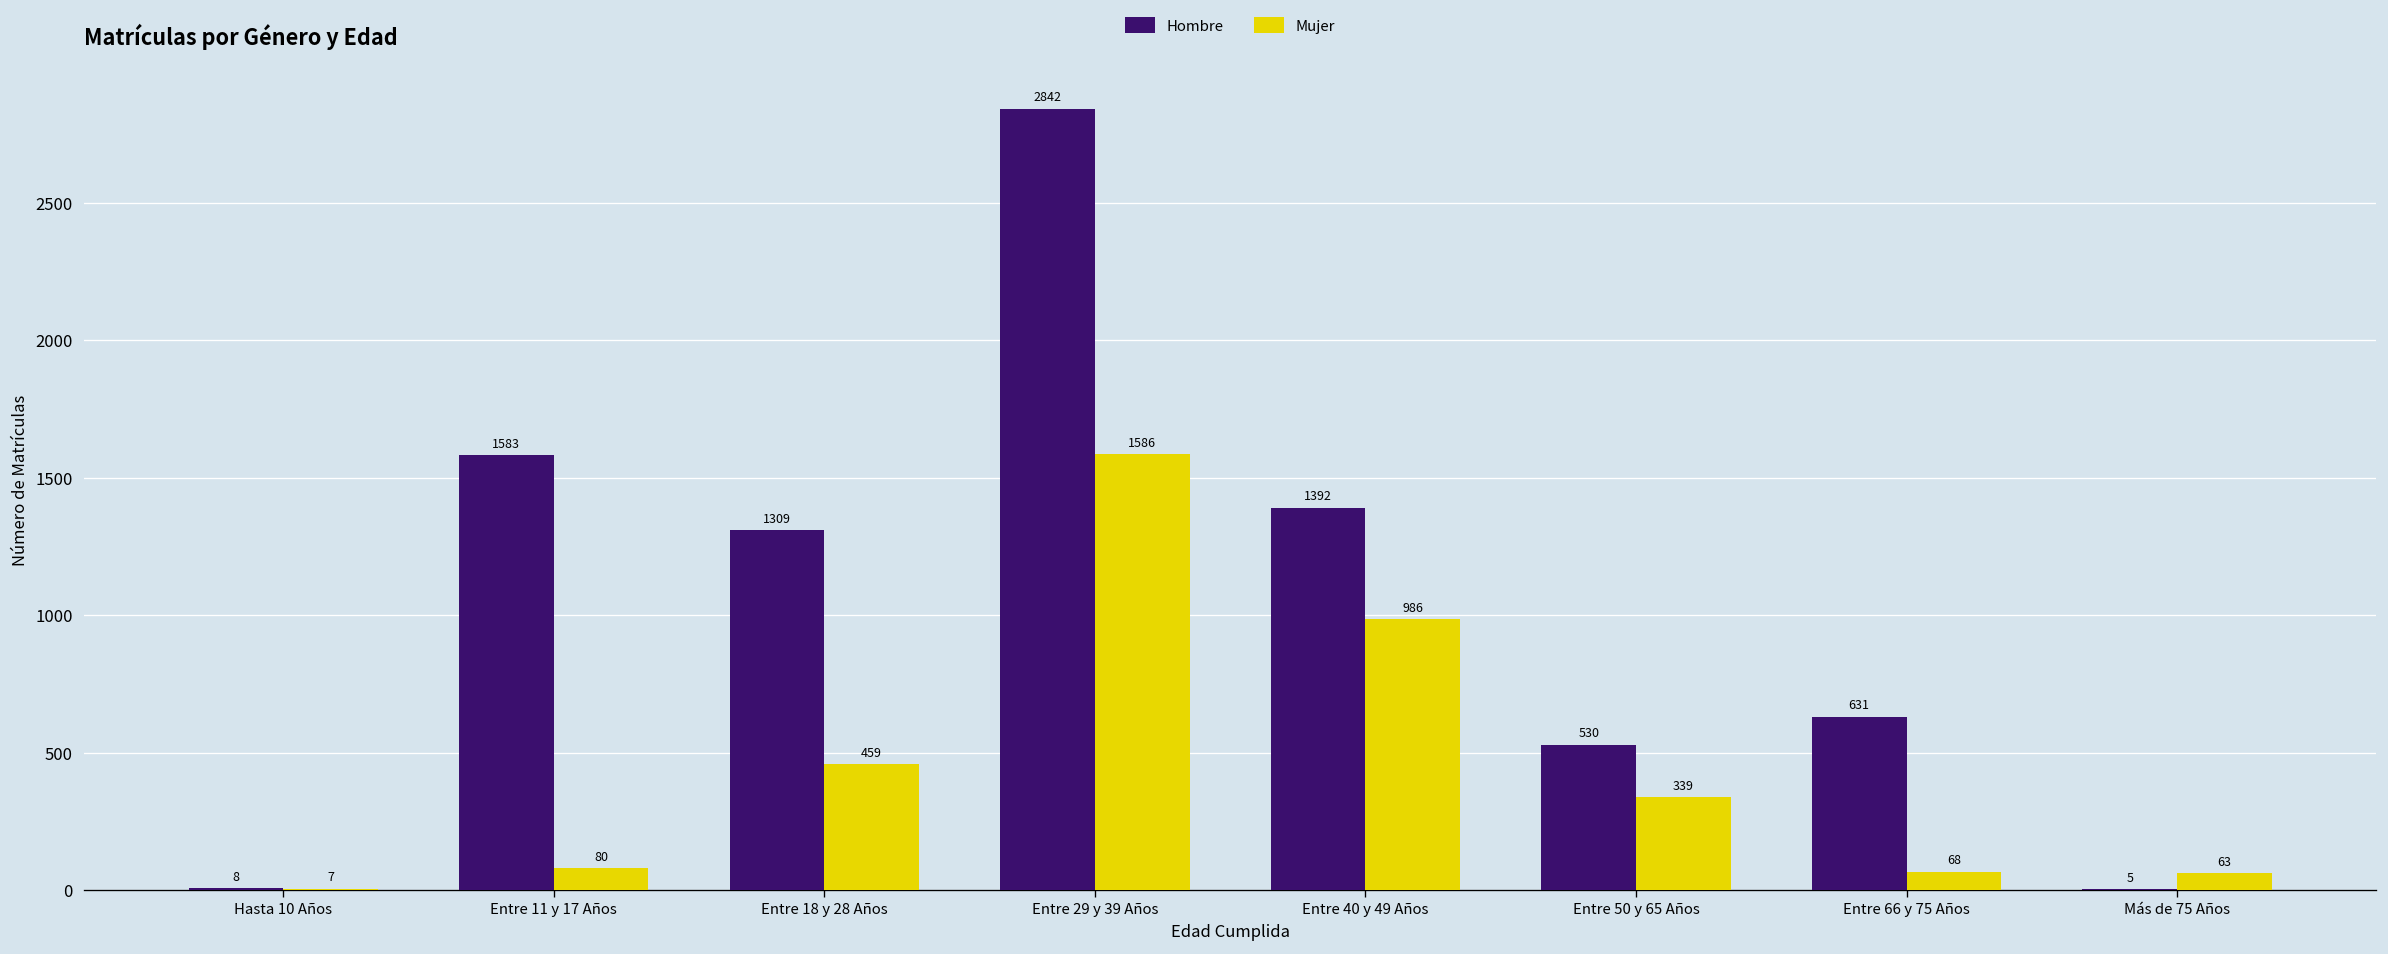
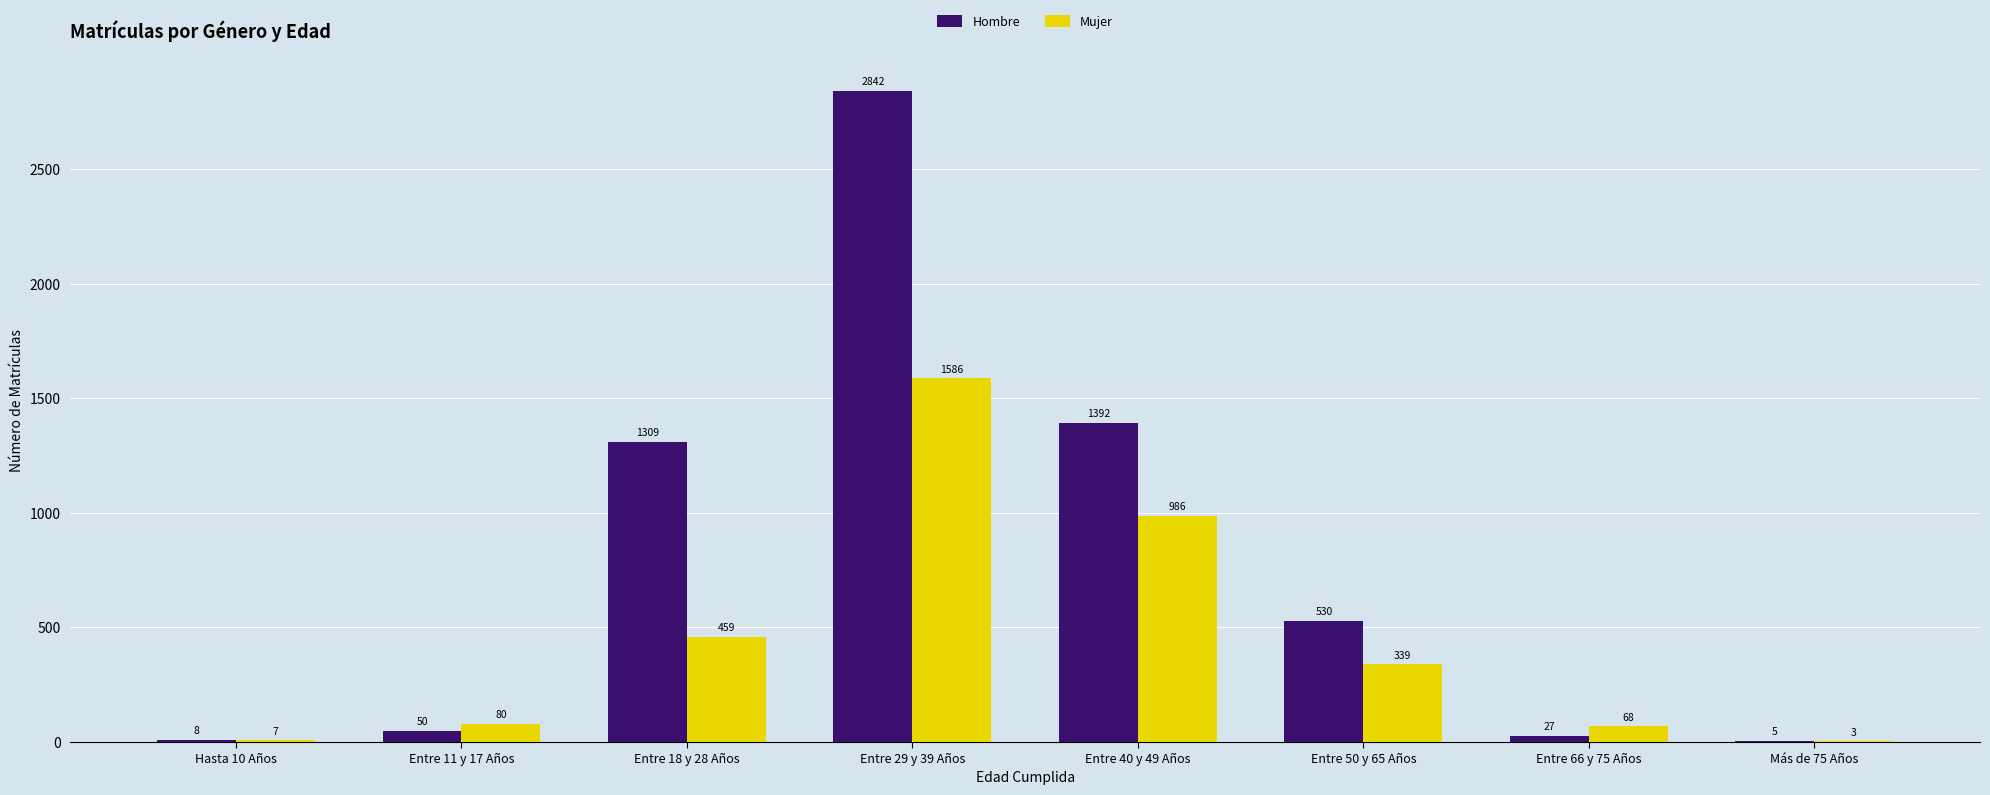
Hombre, Entre 11 y 17 Años: 1583 -> 50
Hombre, Entre 66 y 75 Años: 631 -> 27
Mujer, Más de 75 Años: 63 -> 3
